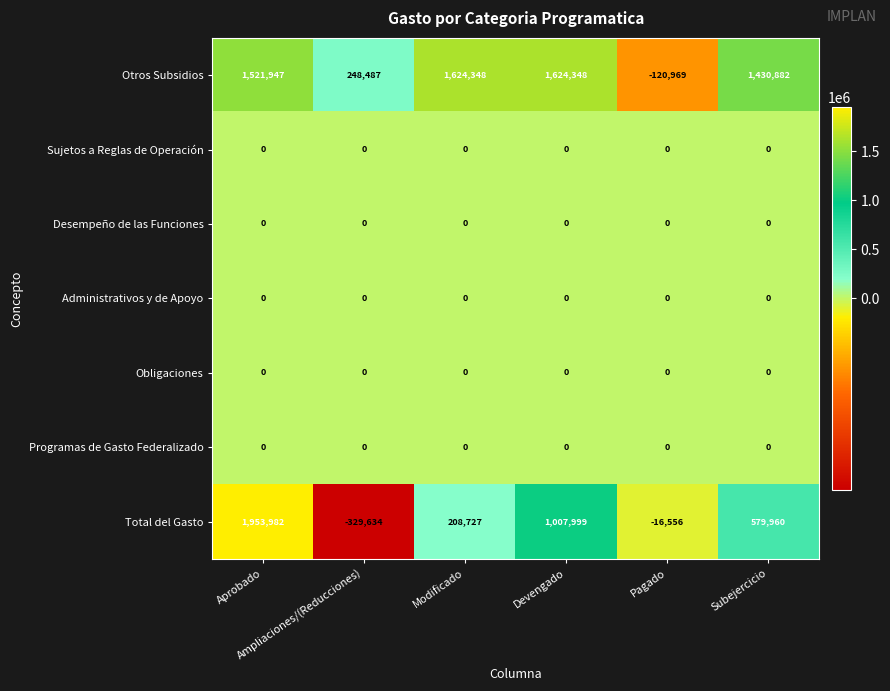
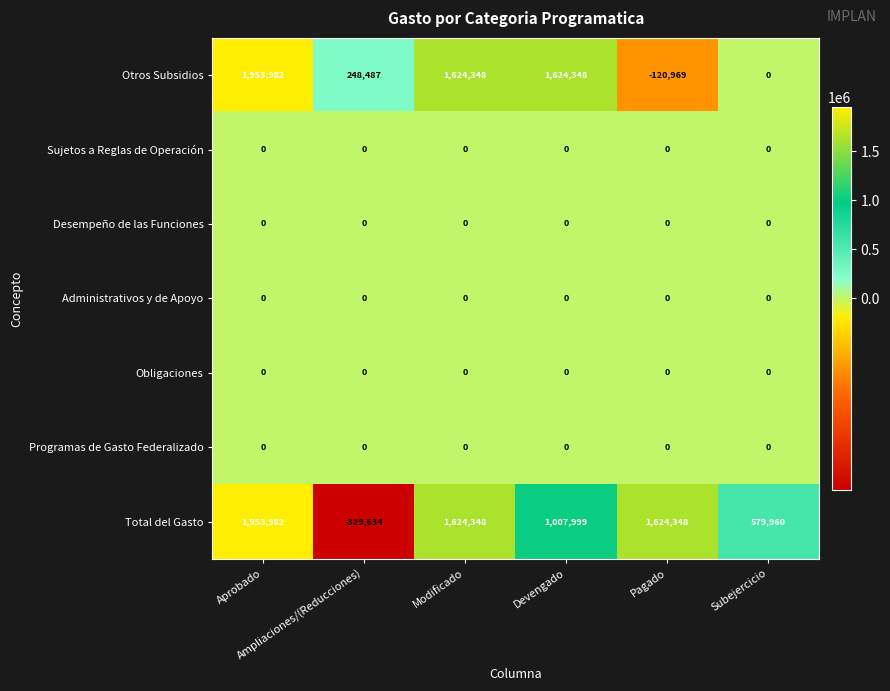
Otros Subsidios, Aprobado: 1,521,947 -> 1,953,982
Otros Subsidios, Subejercicio: 1,430,882 -> 0
Total del Gasto, Modificado: 208,727 -> 1,624,348
Total del Gasto, Pagado: -16,556 -> 1,624,348
